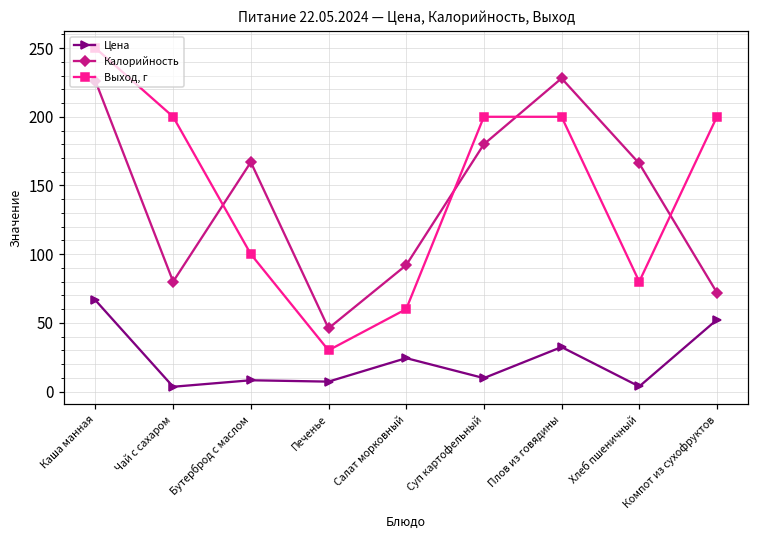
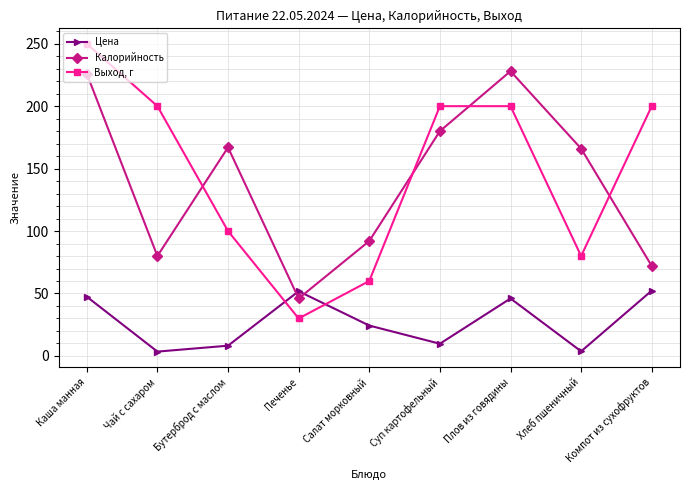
Цена, Каша манная: 66 -> 47
Цена, Печенье: 7 -> 52
Цена, Плов из говядины: 32 -> 46
